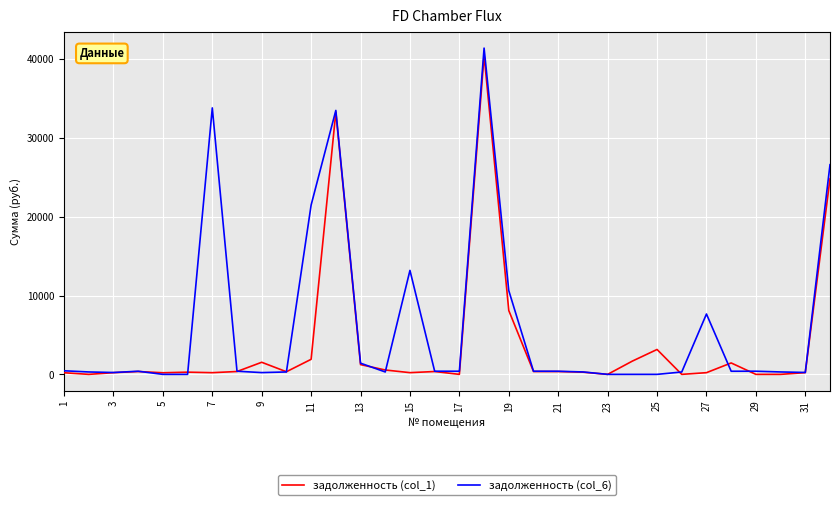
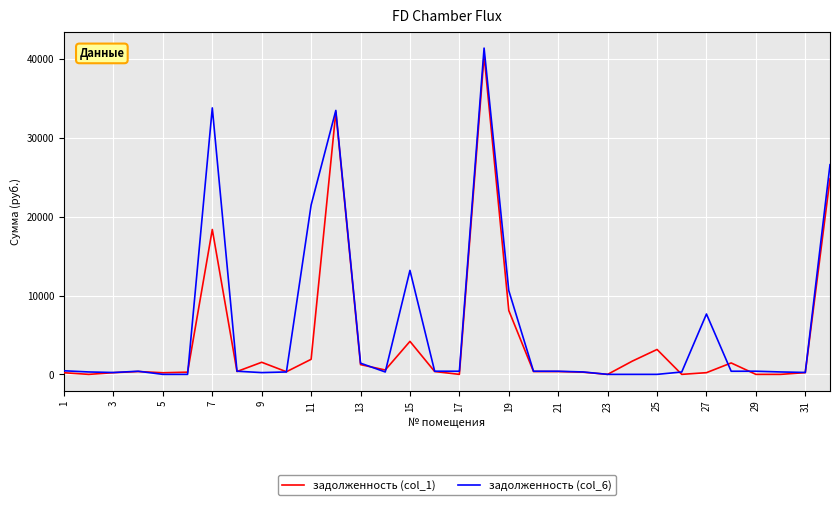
задолженность (col_1), 7: 0 -> 18000
задолженность (col_1), 15: 0 -> 4000
